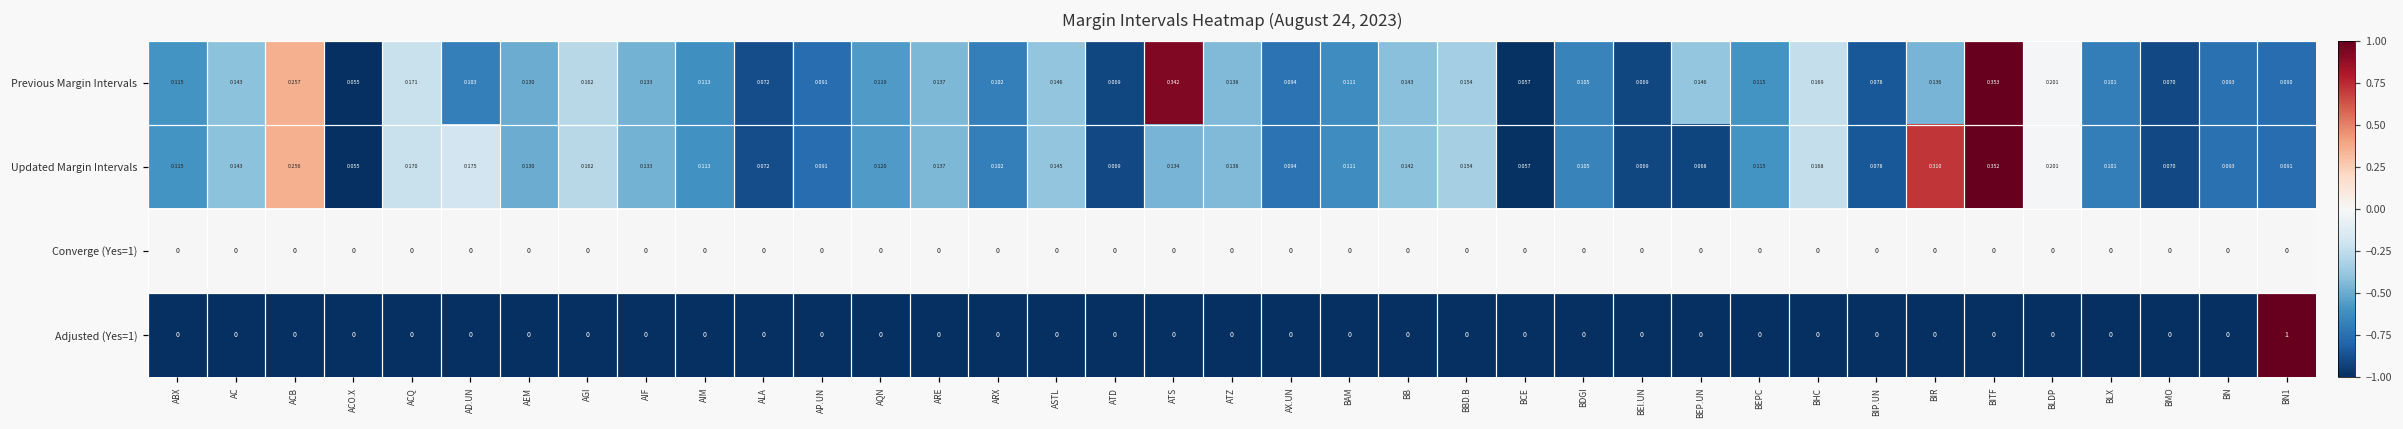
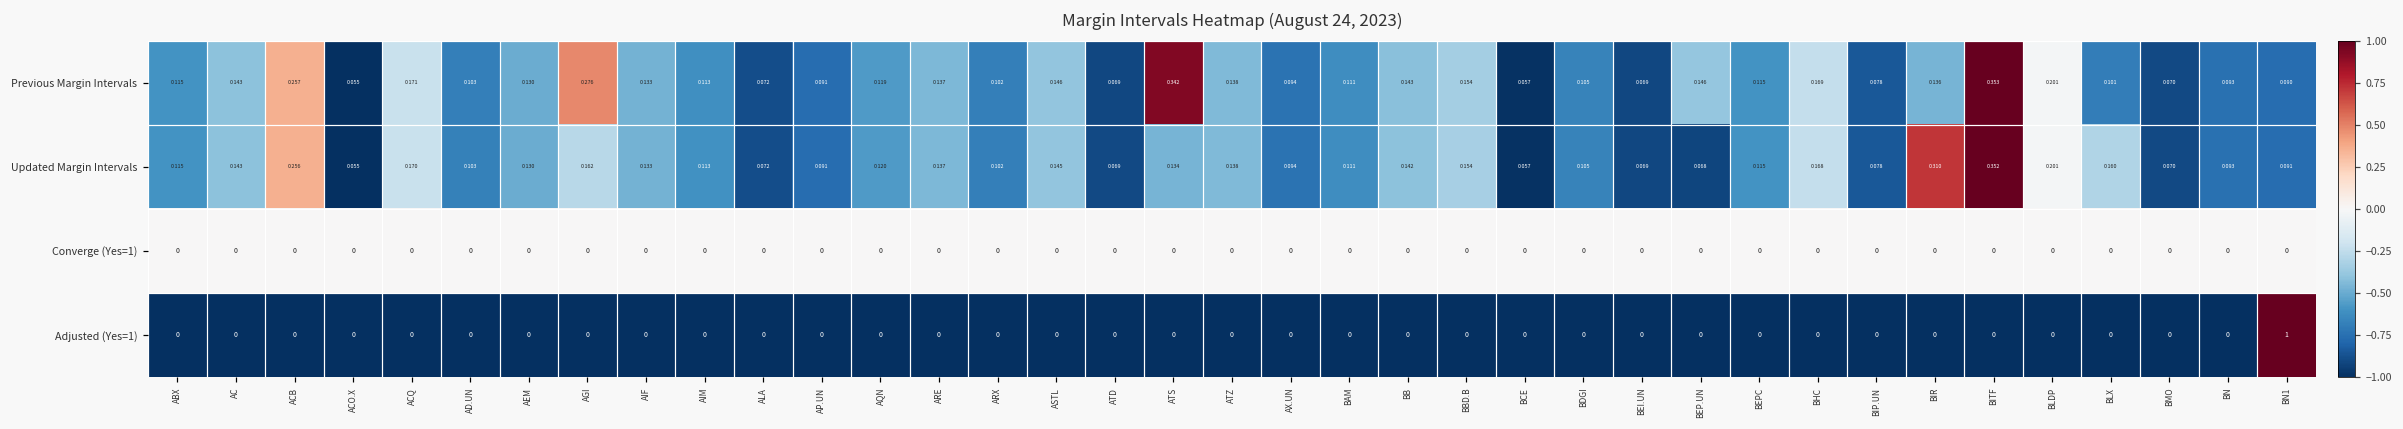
Previous Margin Intervals, AGI: 0.162 -> 0.276
Updated Margin Intervals, AD.UN: 0.175 -> 0.103
Updated Margin Intervals, BLX: 0.101 -> 0.160
